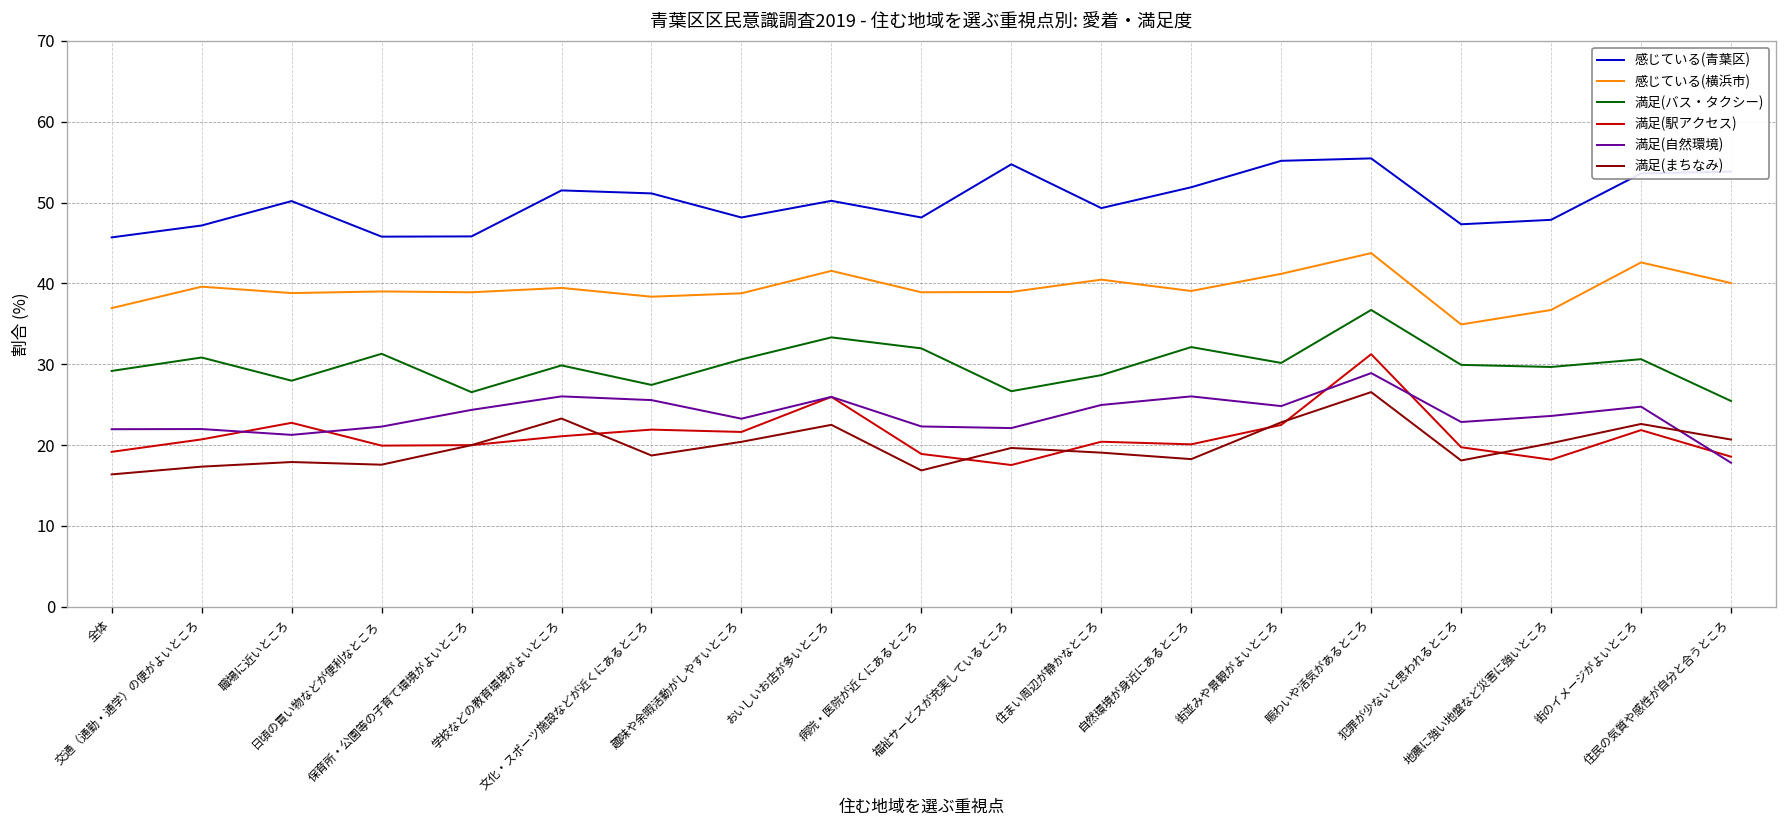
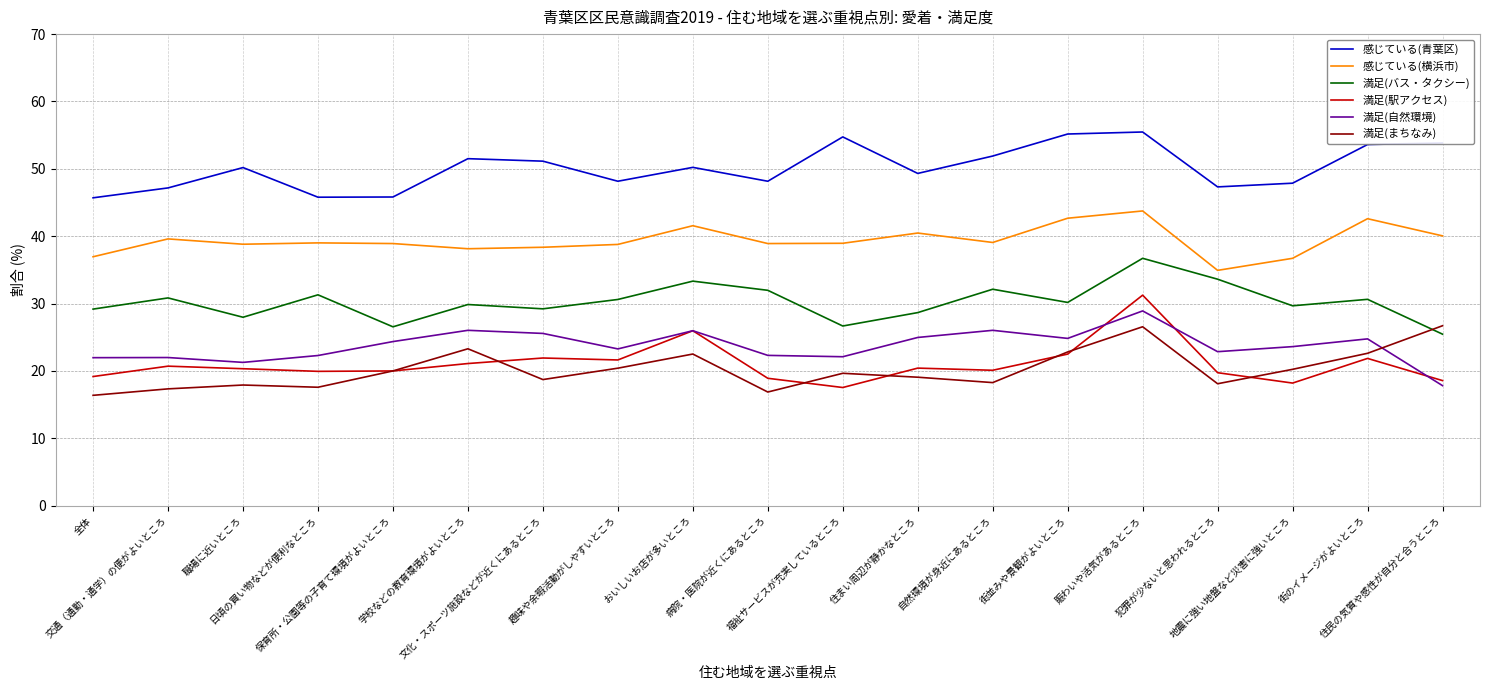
満足(駅アクセス), 職場に近いところ: 23 -> 20
感じている(横浜市), 学校などの教育環境がよいところ: 39 -> 38
満足(バス・タクシー), 文化・スポーツ施設などが近くにあるところ: 27 -> 29
感じている(横浜市), 街並みや景観がよいところ: 41 -> 43
満足(バス・タクシー), 犯罪が少ないと思われるところ: 30 -> 34
満足(まちなみ), 住民の気質や感性が自分と合うところ: 21 -> 27
